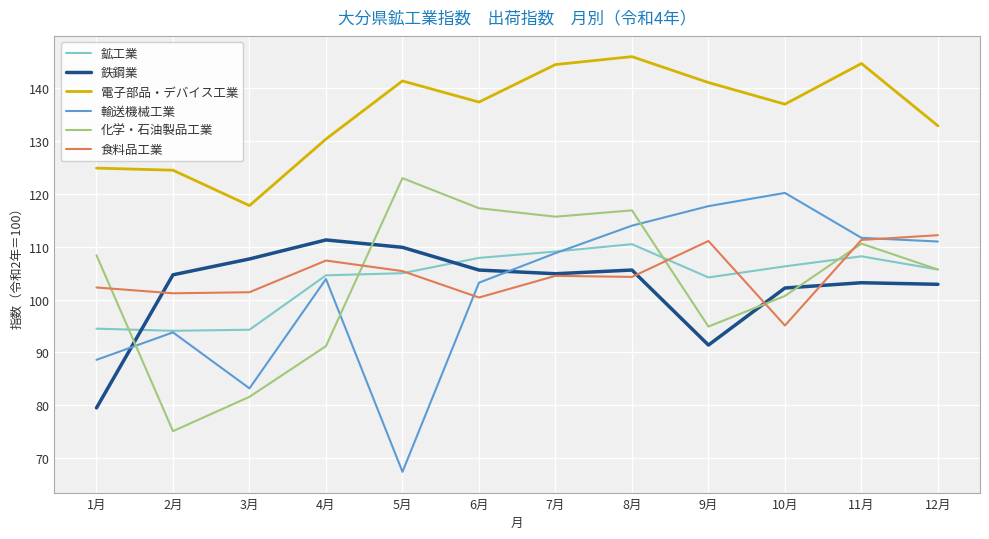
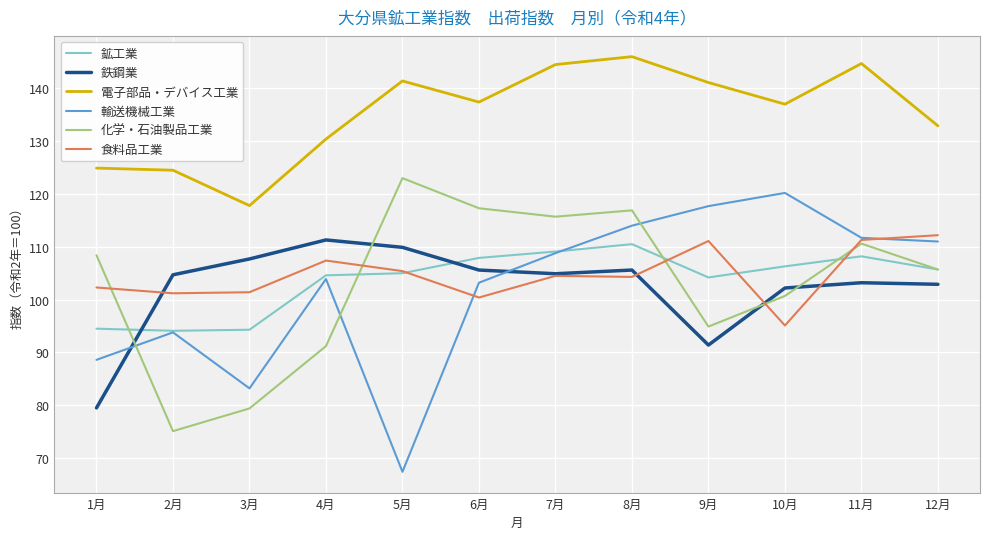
化学・石油製品工業, 3月: 82 -> 79
